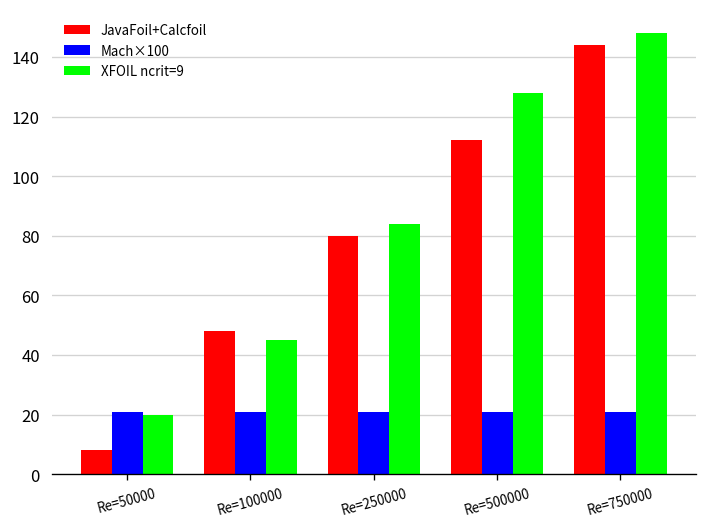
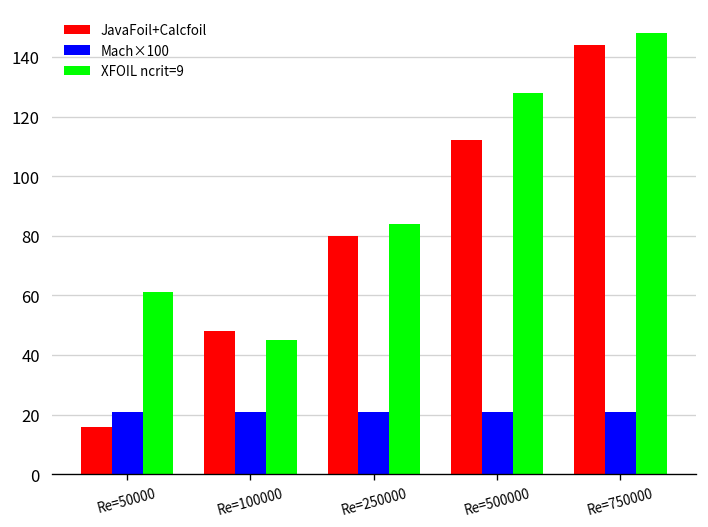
JavaFoil+Calcfoil, Re=50000: 8 -> 16
XFOIL ncrit=9, Re=50000: 20 -> 61
